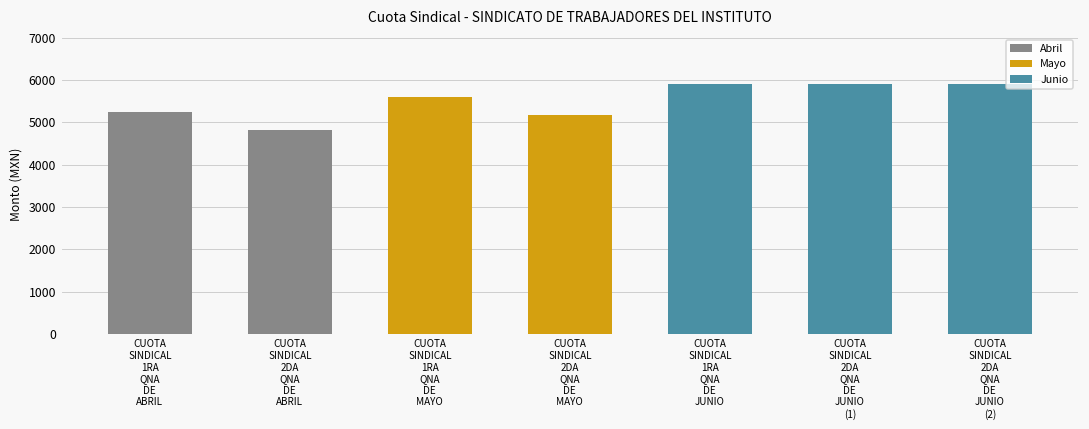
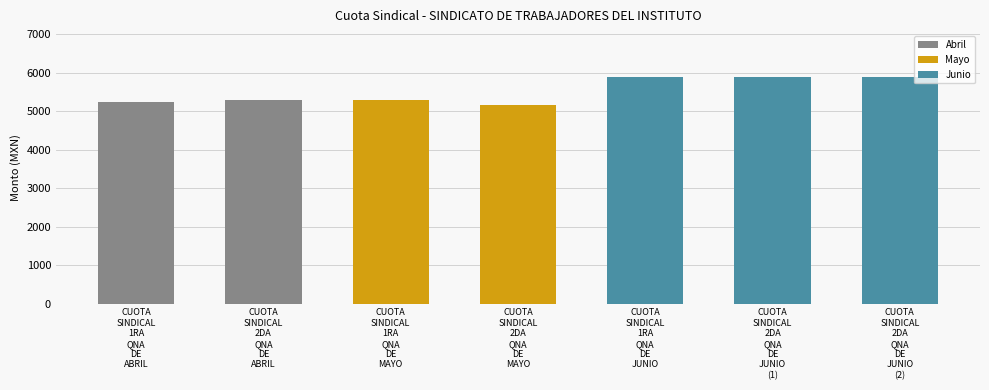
CUOTA SINDICAL 2DA QNA DE ABRIL: 4800 -> 5300
CUOTA SINDICAL 1RA QNA DE MAYO: 5600 -> 5300
